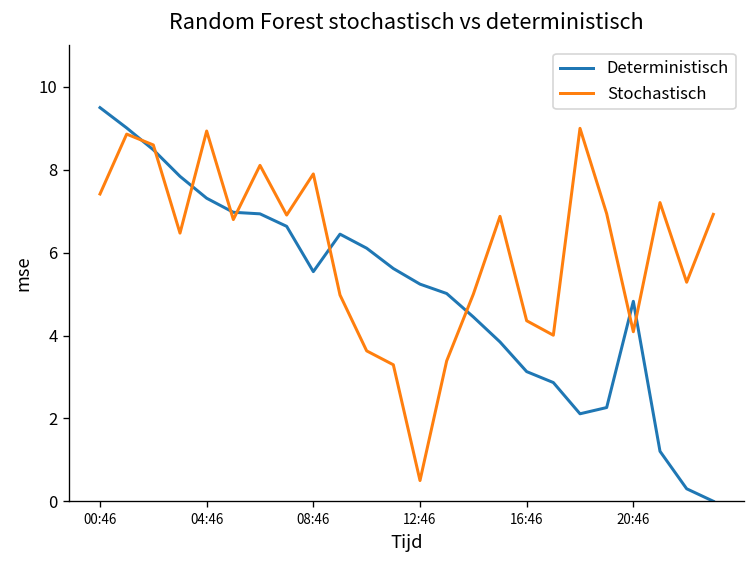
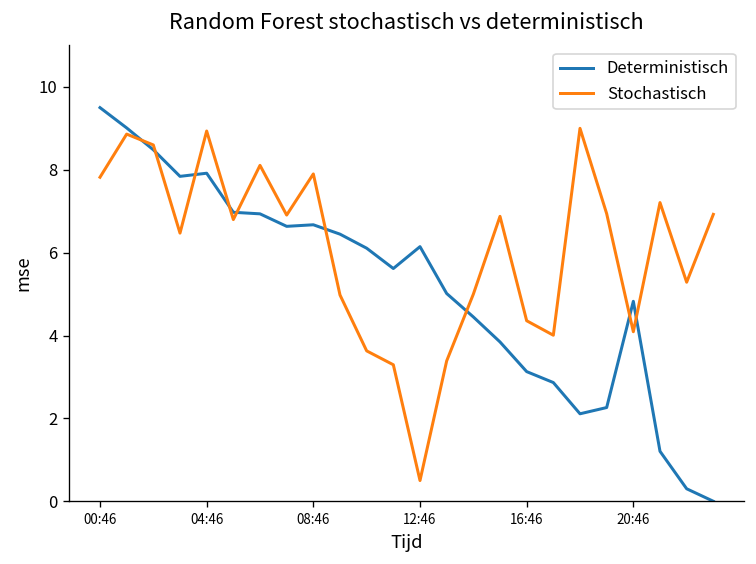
Stochastisch, 00:46: 7.4 -> 7.8
Deterministisch, 04:46: 7.3 -> 7.9
Deterministisch, 08:46: 5.5 -> 6.7
Deterministisch, 12:46: 5.2 -> 6.1
